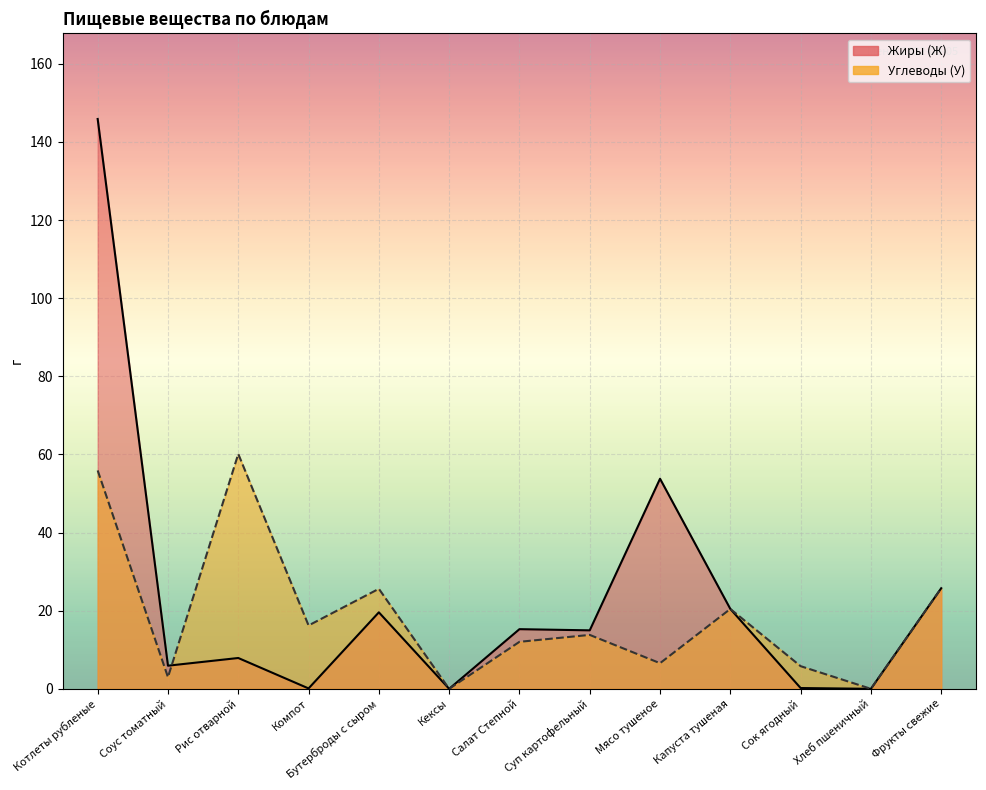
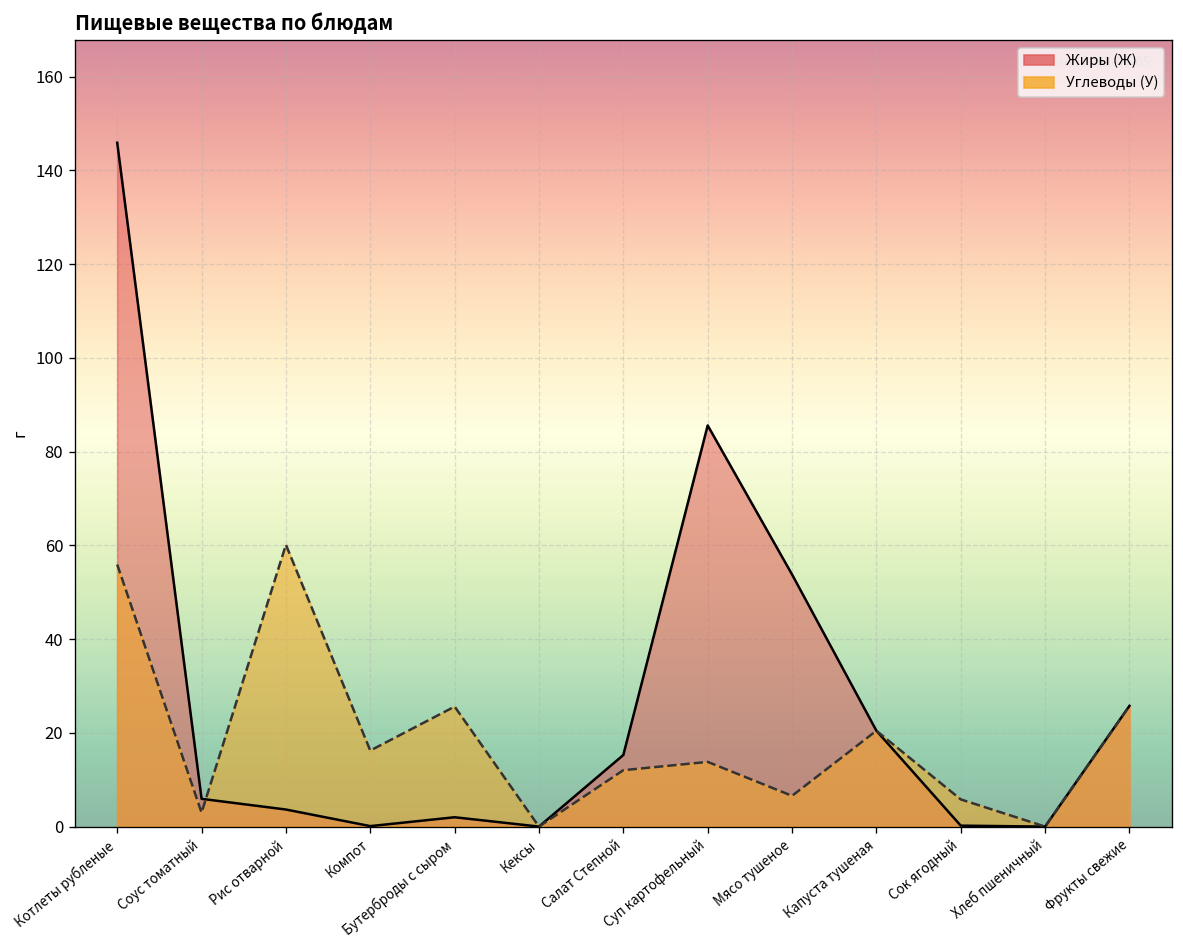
Жиры (Ж), Рис отварной: 8 -> 4
Жиры (Ж), Бутерброды с сыром: 20 -> 2
Жиры (Ж), Суп картофельный: 15 -> 86
